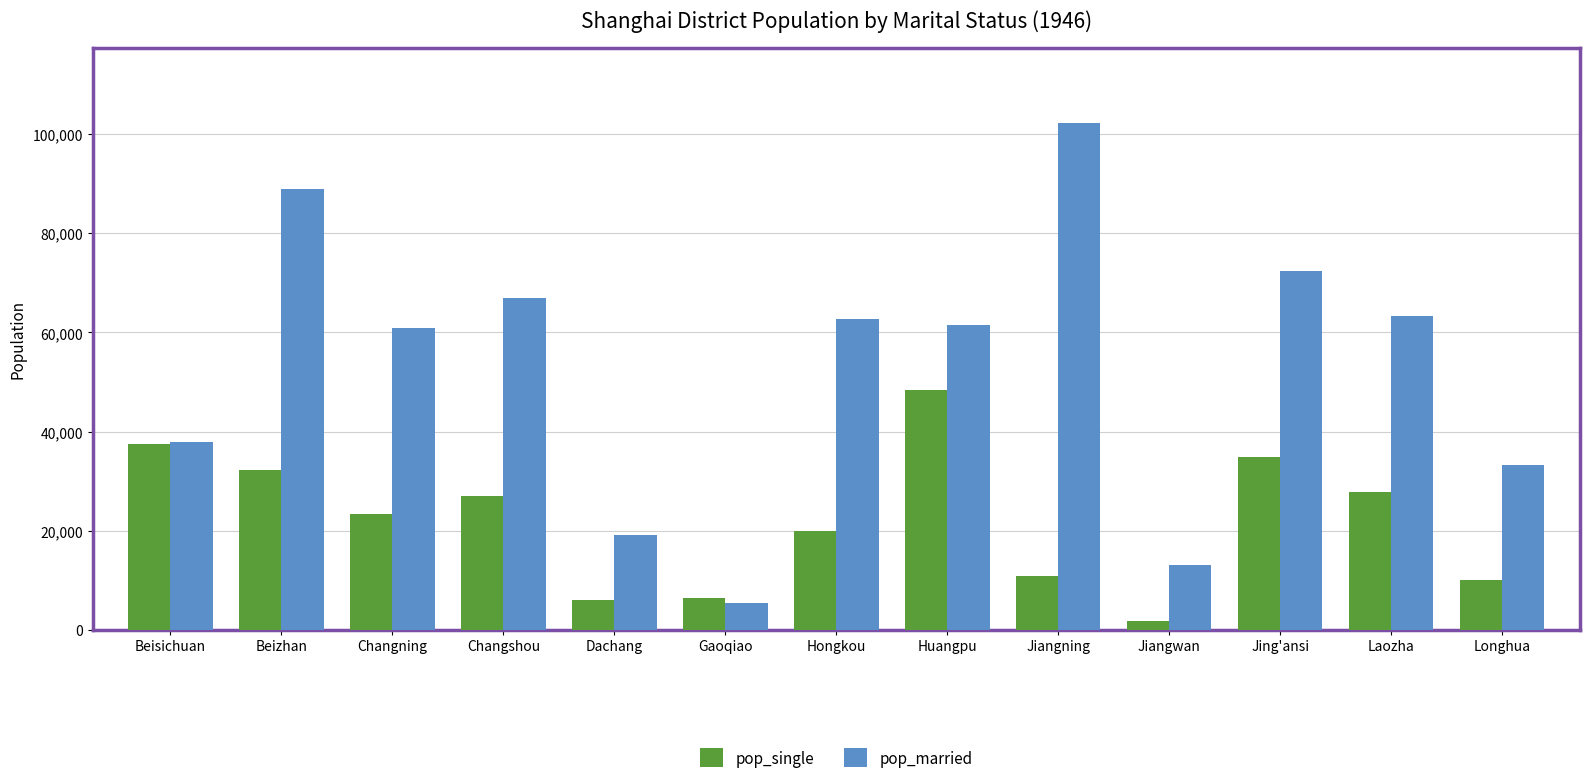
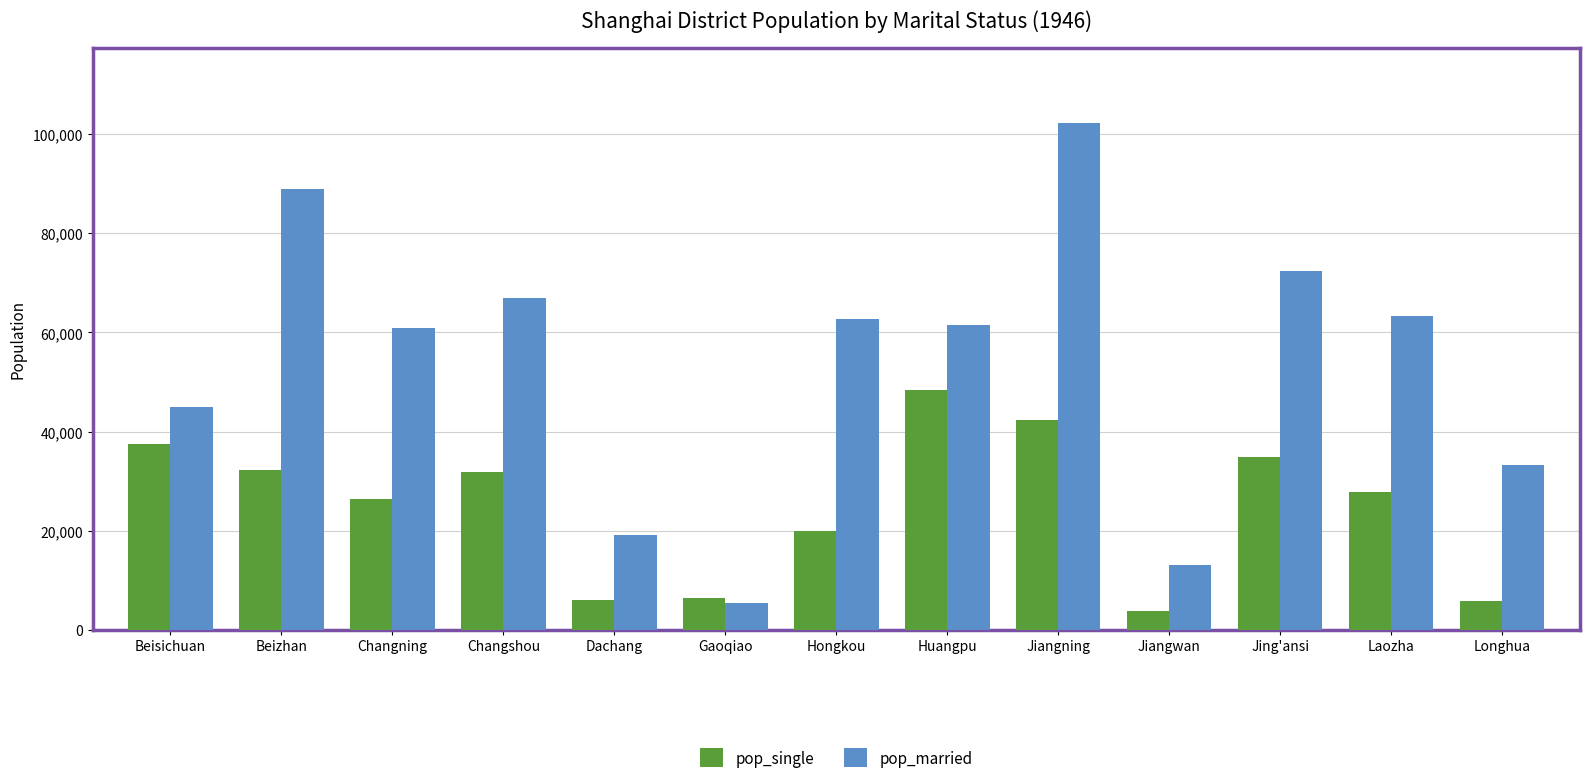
pop_married, Beisichuan: 38,000 -> 45,000
pop_single, Changning: 23,000 -> 26,000
pop_single, Changshou: 27,000 -> 32,000
pop_single, Jiangning: 11,000 -> 42,000
pop_single, Jiangwan: 2,000 -> 4,000
pop_single, Longhua: 10,000 -> 6,000
